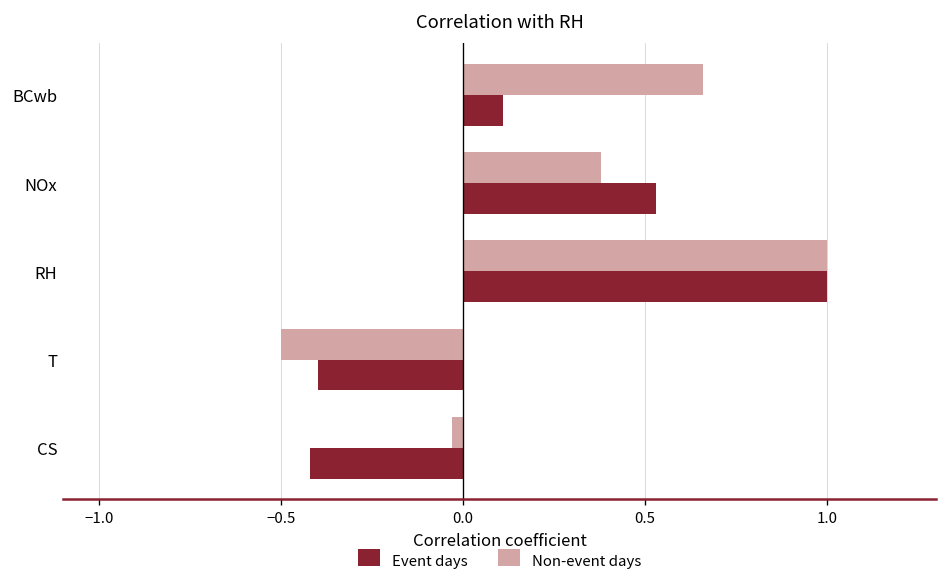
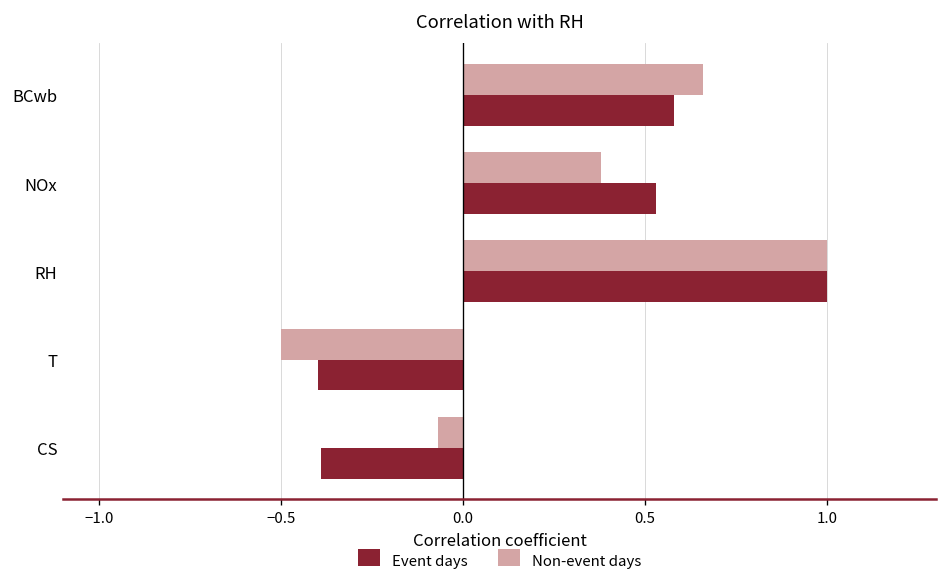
Event days, BCwb: 0.11 -> 0.58
Non-event days, CS: -0.03 -> -0.07
Event days, CS: -0.42 -> -0.39
